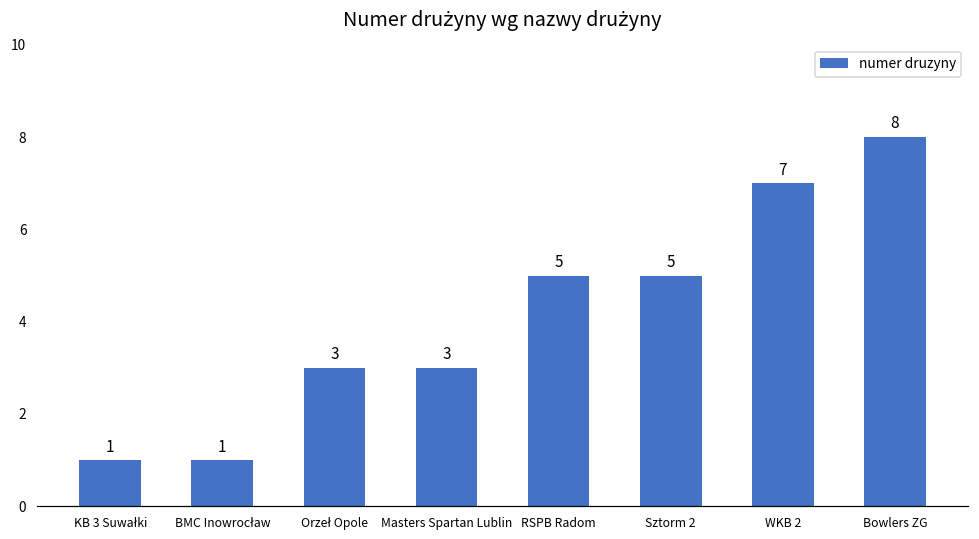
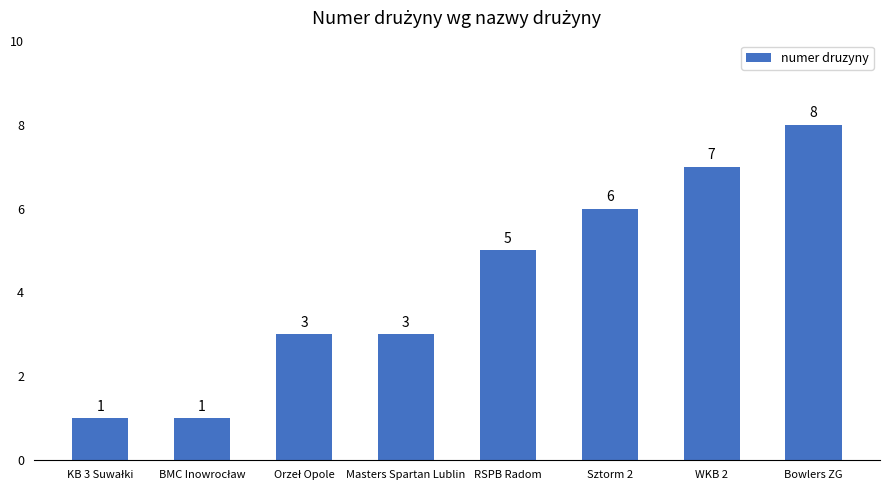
Sztorm 2: 5 -> 6
